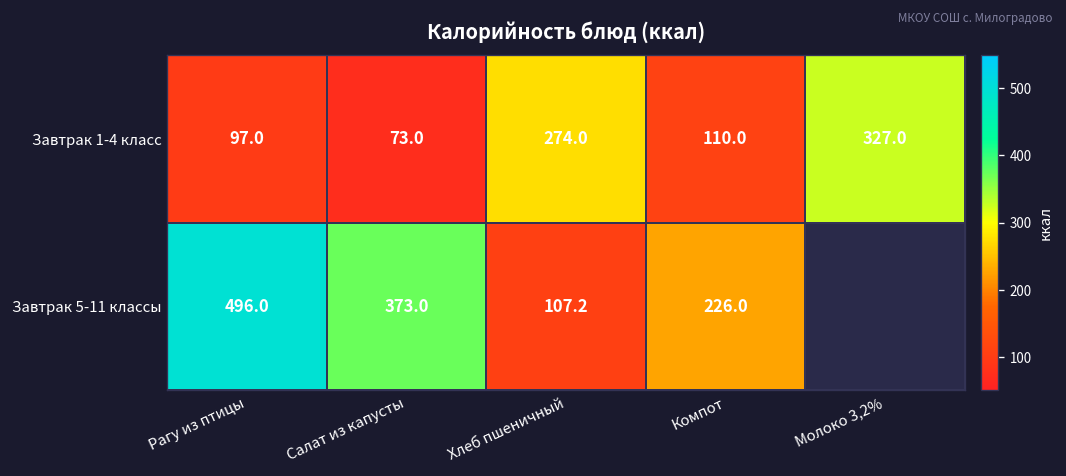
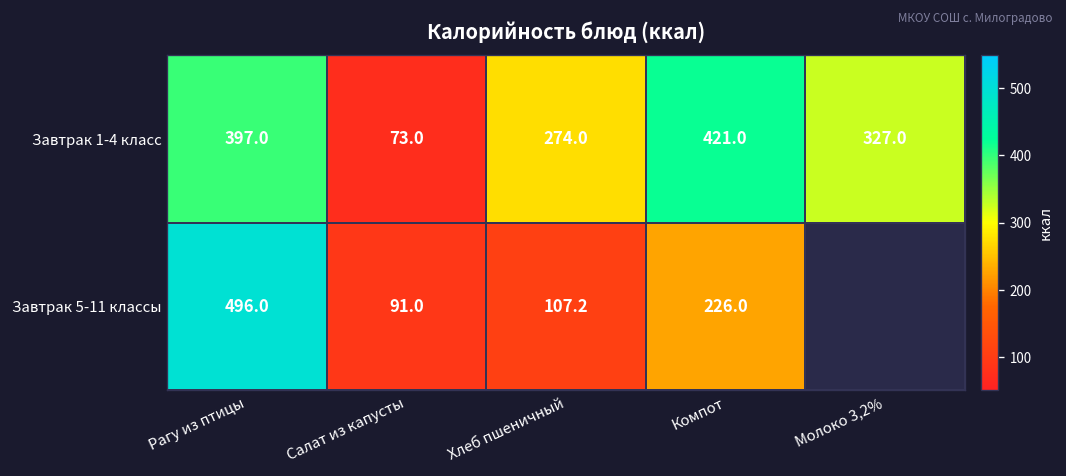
Завтрак 1-4 класс, Рагу из птицы: 97.0 -> 397.0
Завтрак 1-4 класс, Компот: 110.0 -> 421.0
Завтрак 5-11 классы, Салат из капусты: 373.0 -> 91.0
